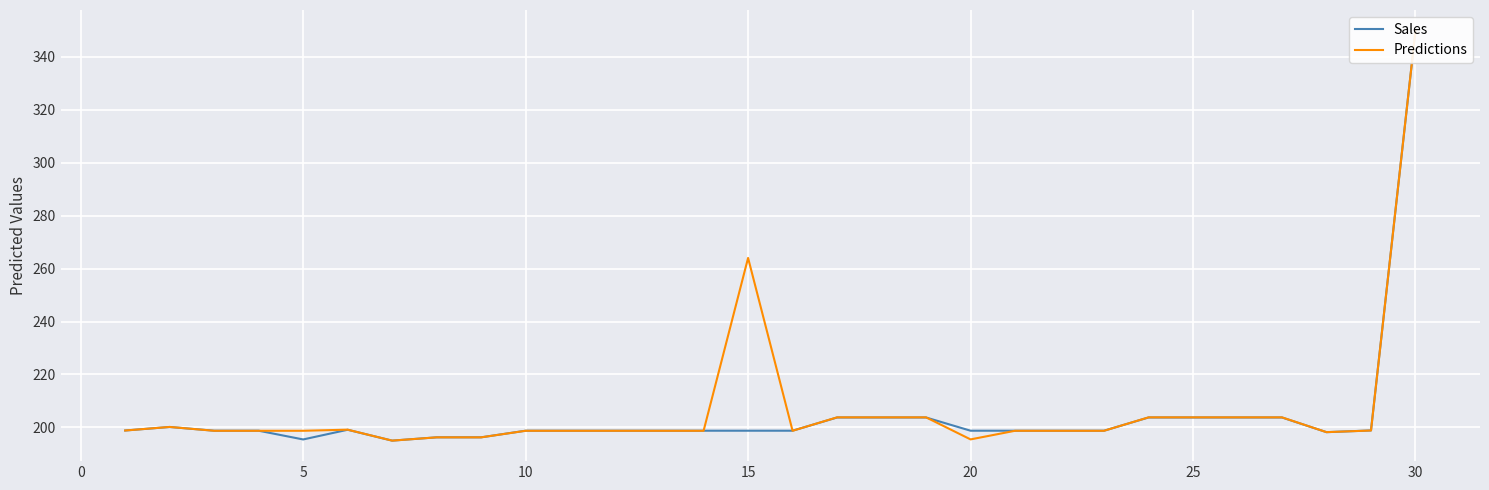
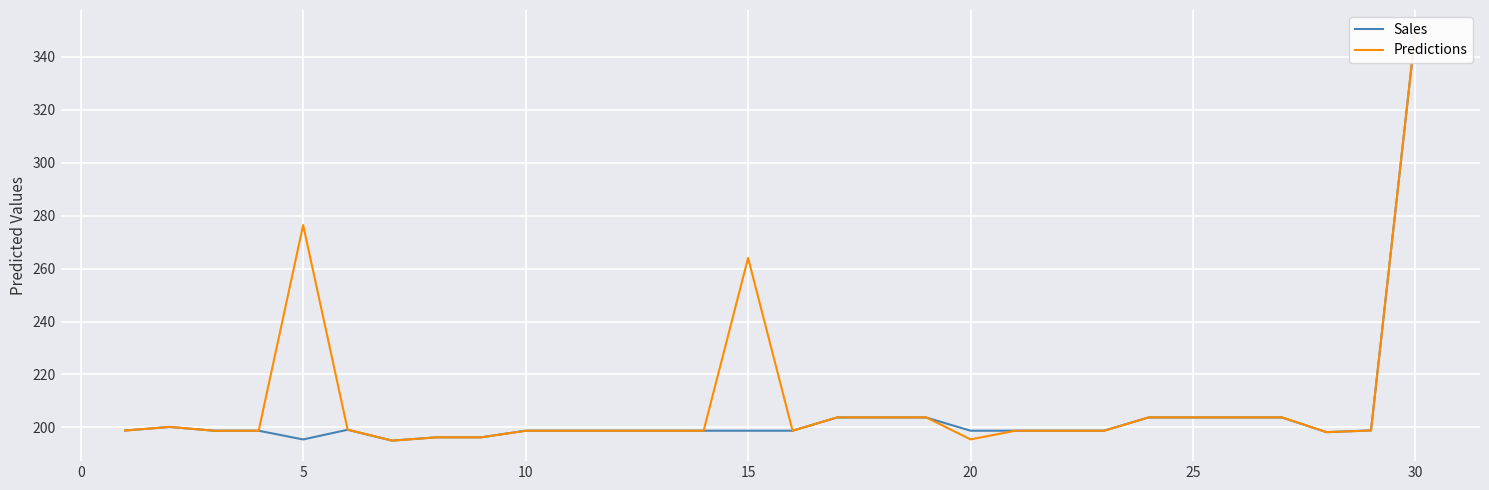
Predictions, 5: 199 -> 276
